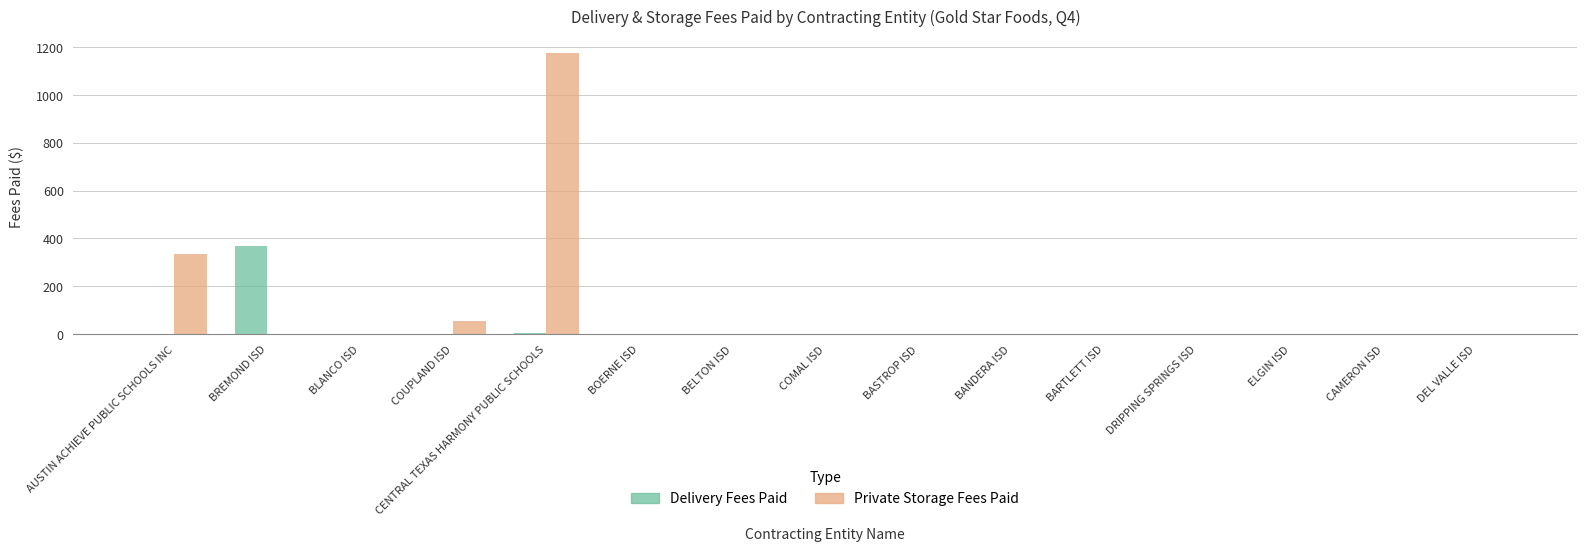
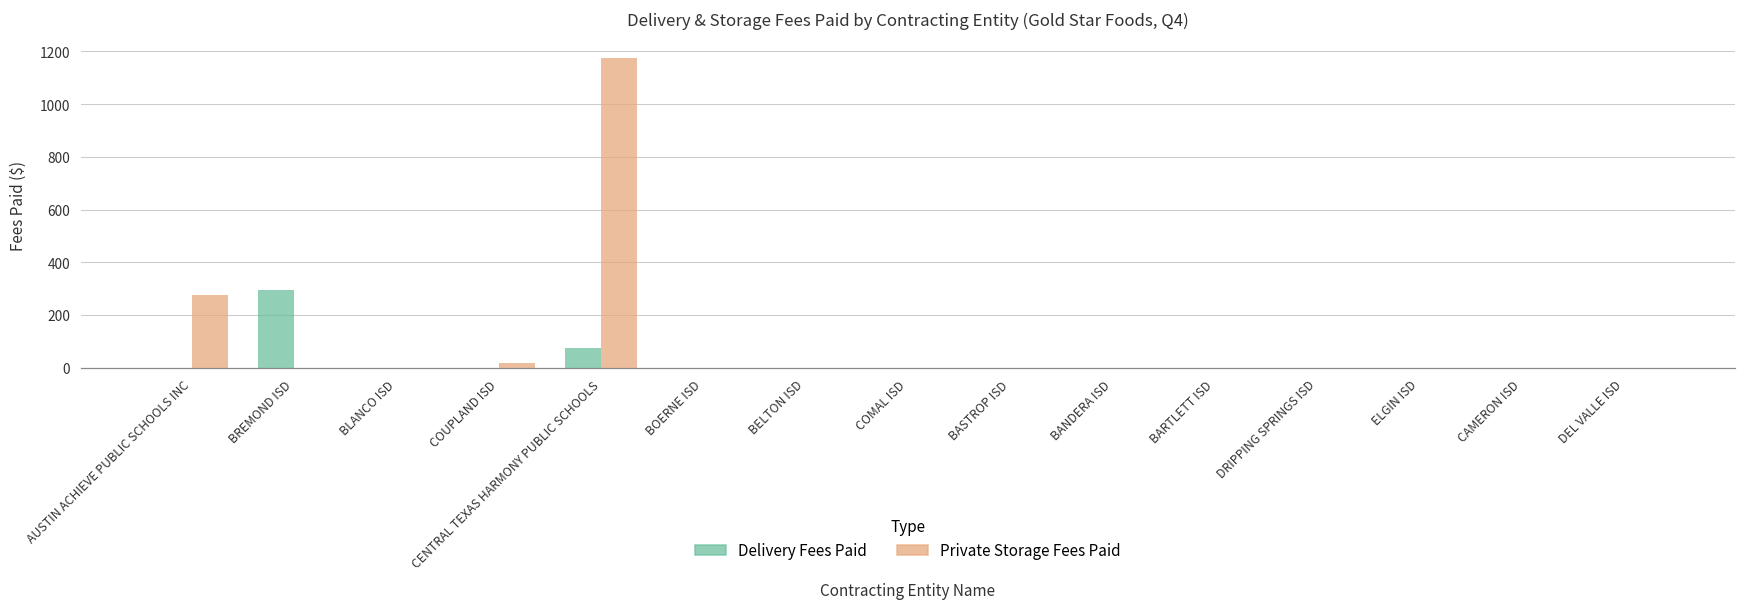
Private Storage Fees Paid, AUSTIN ACHIEVE PUBLIC SCHOOLS INC: 330 -> 280
Delivery Fees Paid, BREMOND ISD: 370 -> 290
Private Storage Fees Paid, COUPLAND ISD: 50 -> 20
Delivery Fees Paid, CENTRAL TEXAS HARMONY PUBLIC SCHOOLS: 0 -> 70
